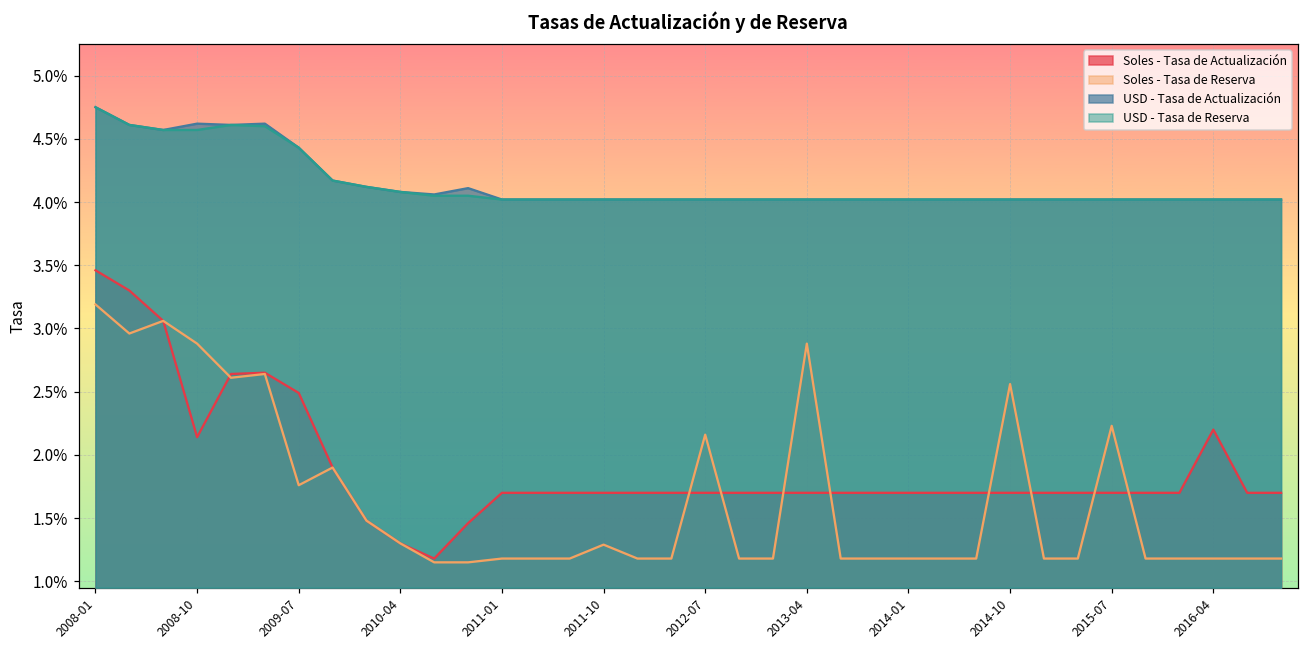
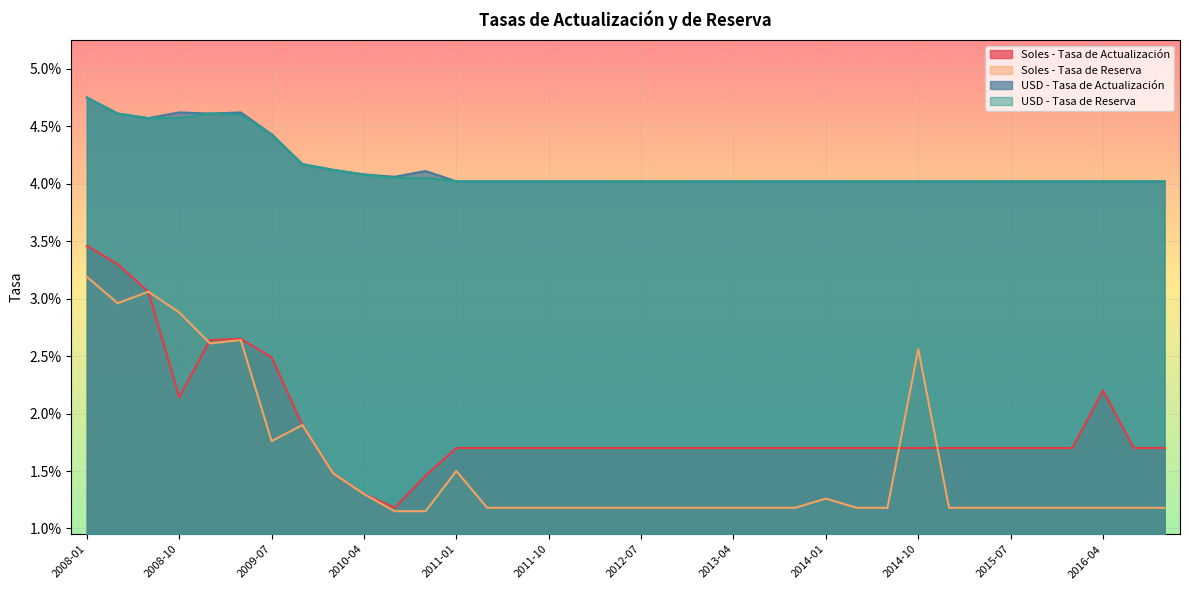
Soles - Tasa de Reserva, 2011-01: 1.18% -> 1.50%
Soles - Tasa de Reserva, 2011-10: 1.29% -> 1.18%
Soles - Tasa de Reserva, 2012-07: 2.16% -> 1.18%
Soles - Tasa de Reserva, 2013-04: 2.88% -> 1.18%
Soles - Tasa de Reserva, 2014-01: 1.18% -> 1.26%
Soles - Tasa de Reserva, 2015-07: 2.23% -> 1.18%
